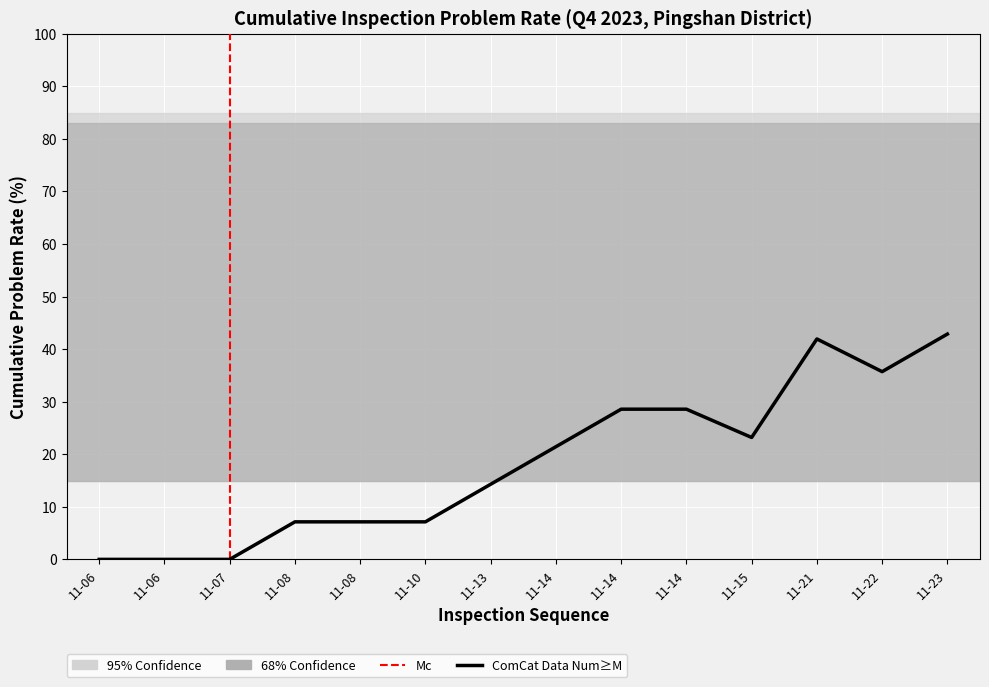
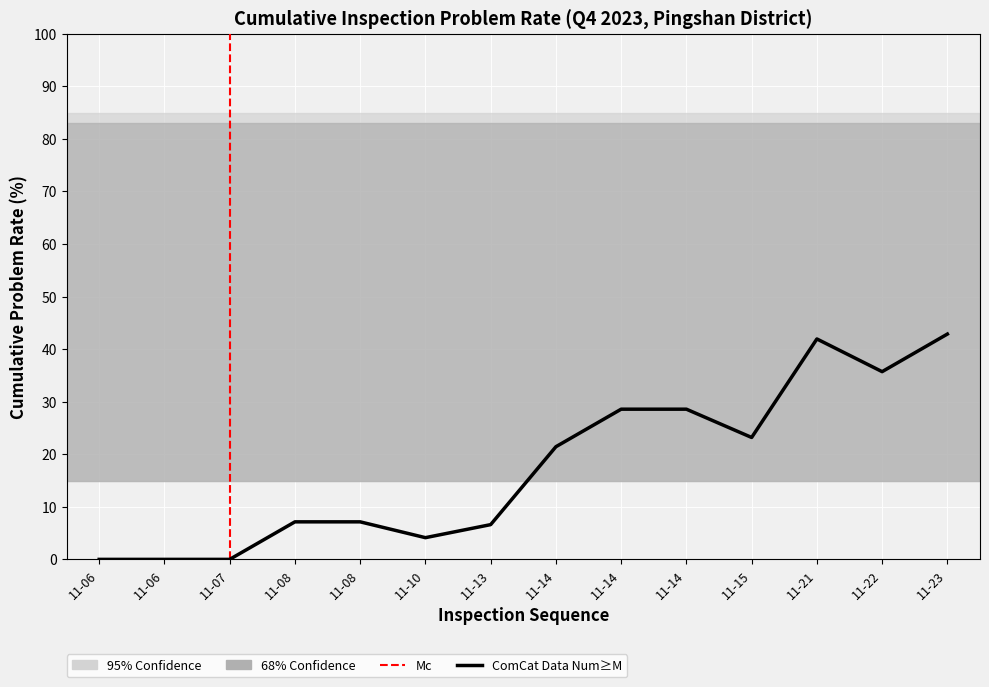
11-10: 7 -> 4
11-13: 14 -> 7
